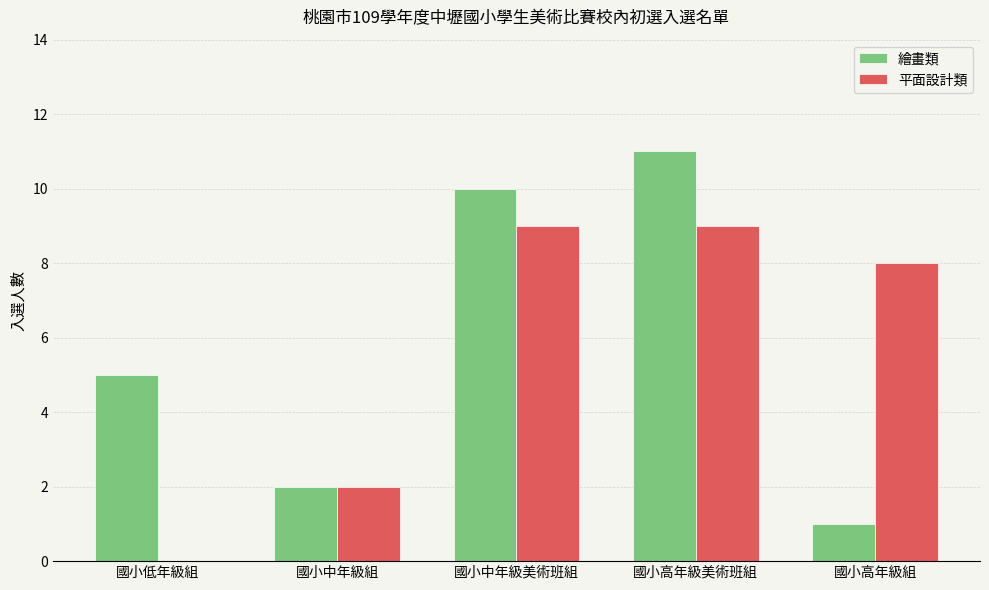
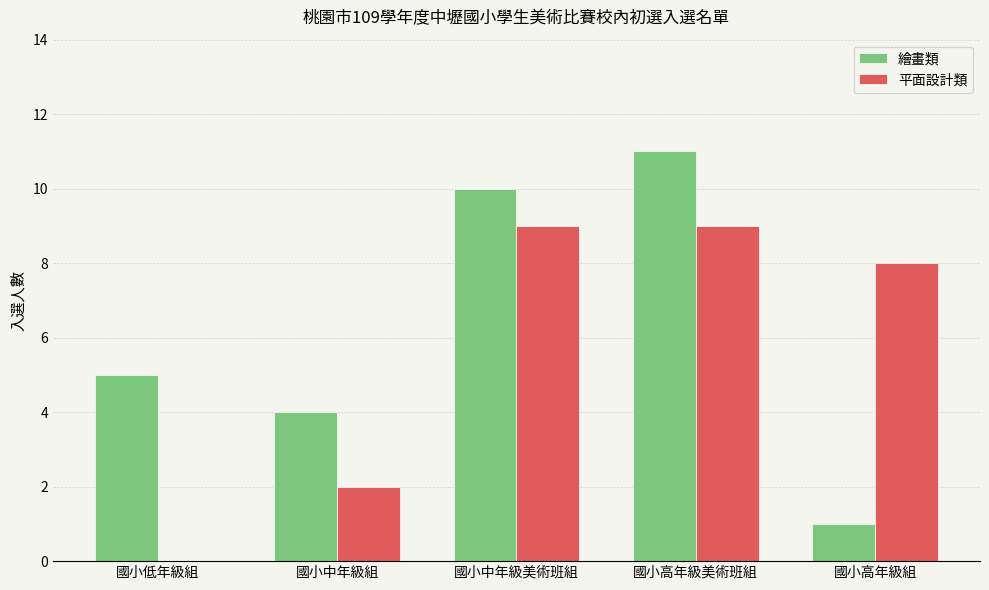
繪畫類, 國小中年級組: 2 -> 4
